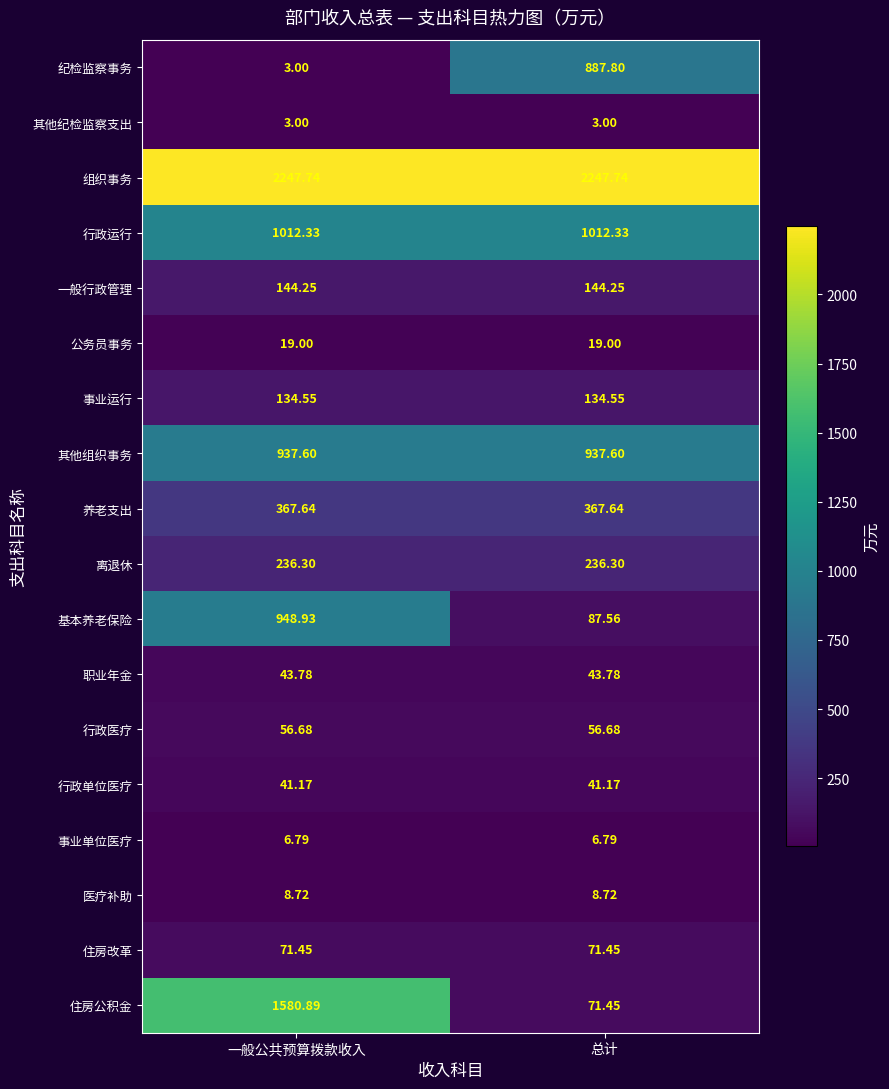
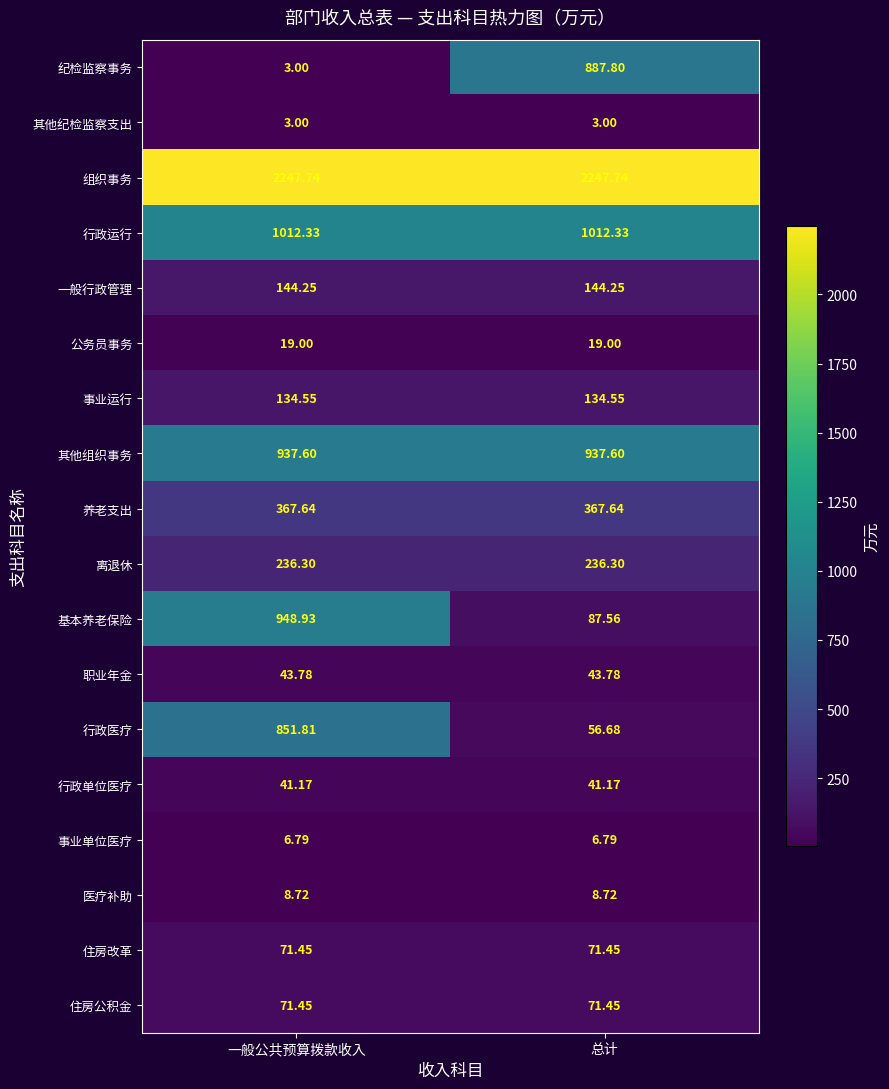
行政医疗, 一般公共预算拨款收入: 56.68 -> 851.81
住房公积金, 一般公共预算拨款收入: 1580.89 -> 71.45
